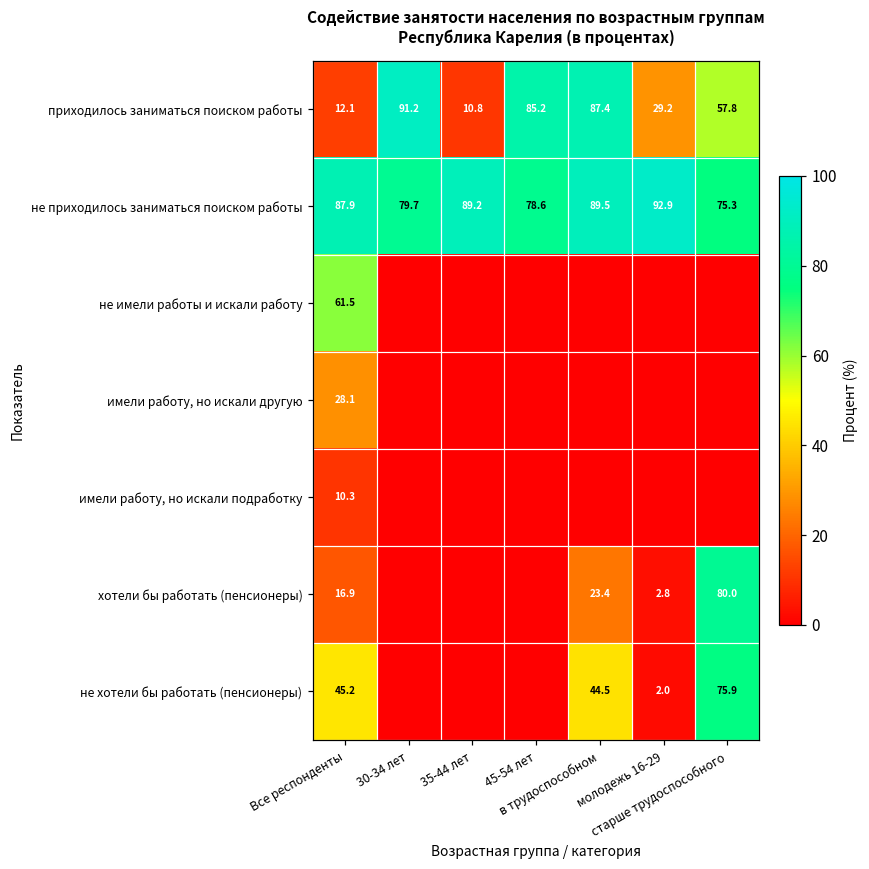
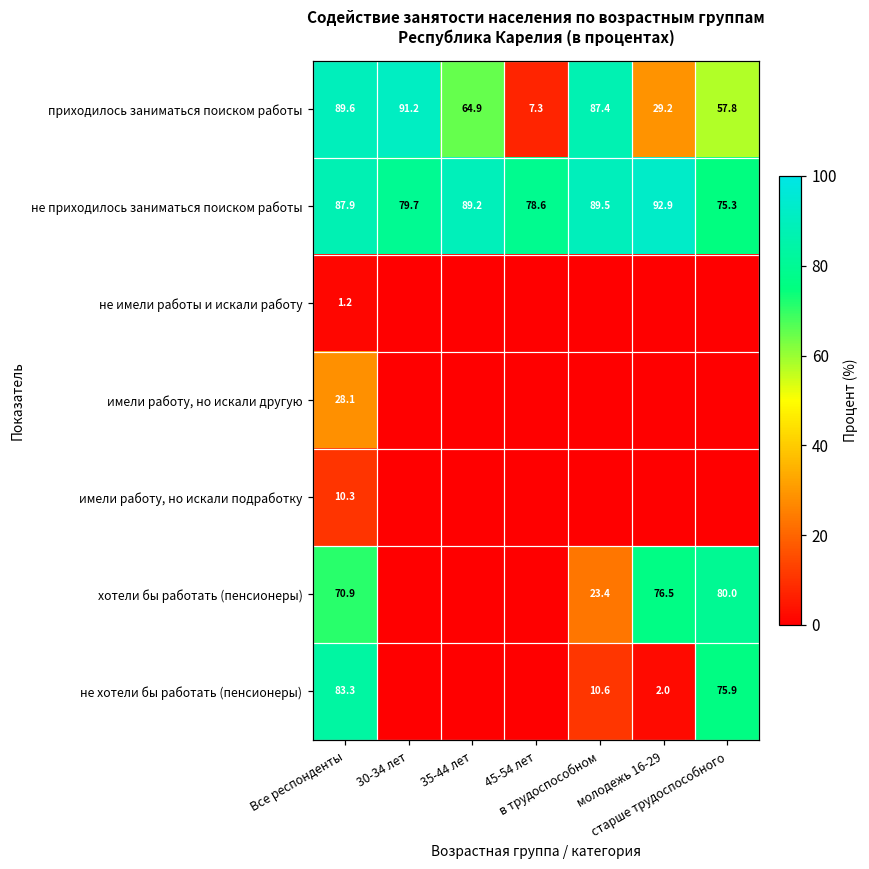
приходилось заниматься поиском работы, Все респонденты: 12.1 -> 89.6
приходилось заниматься поиском работы, 35-44 лет: 10.8 -> 64.9
приходилось заниматься поиском работы, 45-54 лет: 85.2 -> 7.3
не имели работы и искали работу, Все респонденты: 61.5 -> 1.2
хотели бы работать (пенсионеры), Все респонденты: 16.9 -> 70.9
хотели бы работать (пенсионеры), молодежь 16-29: 2.8 -> 76.5
не хотели бы работать (пенсионеры), Все респонденты: 45.2 -> 83.3
не хотели бы работать (пенсионеры), в трудоспособном: 44.5 -> 10.6
